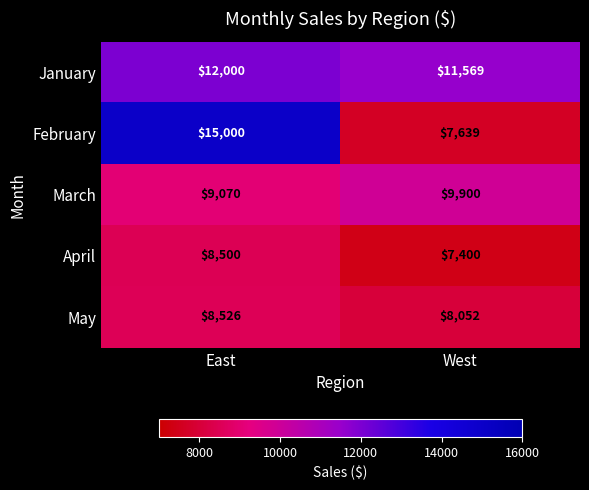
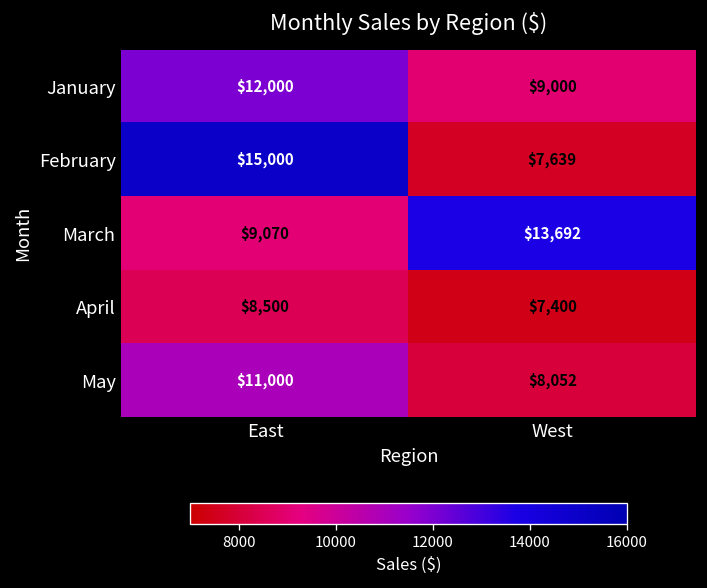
January, West: $11,569 -> $9,000
March, West: $9,900 -> $13,692
May, East: $8,526 -> $11,000
